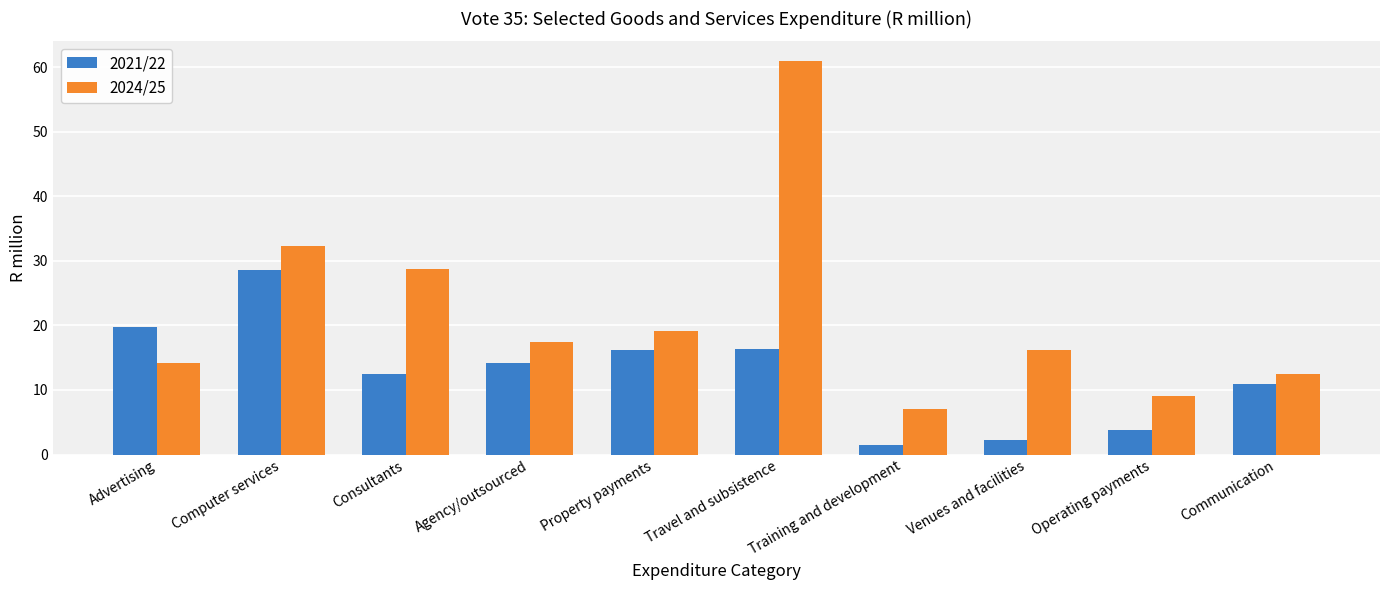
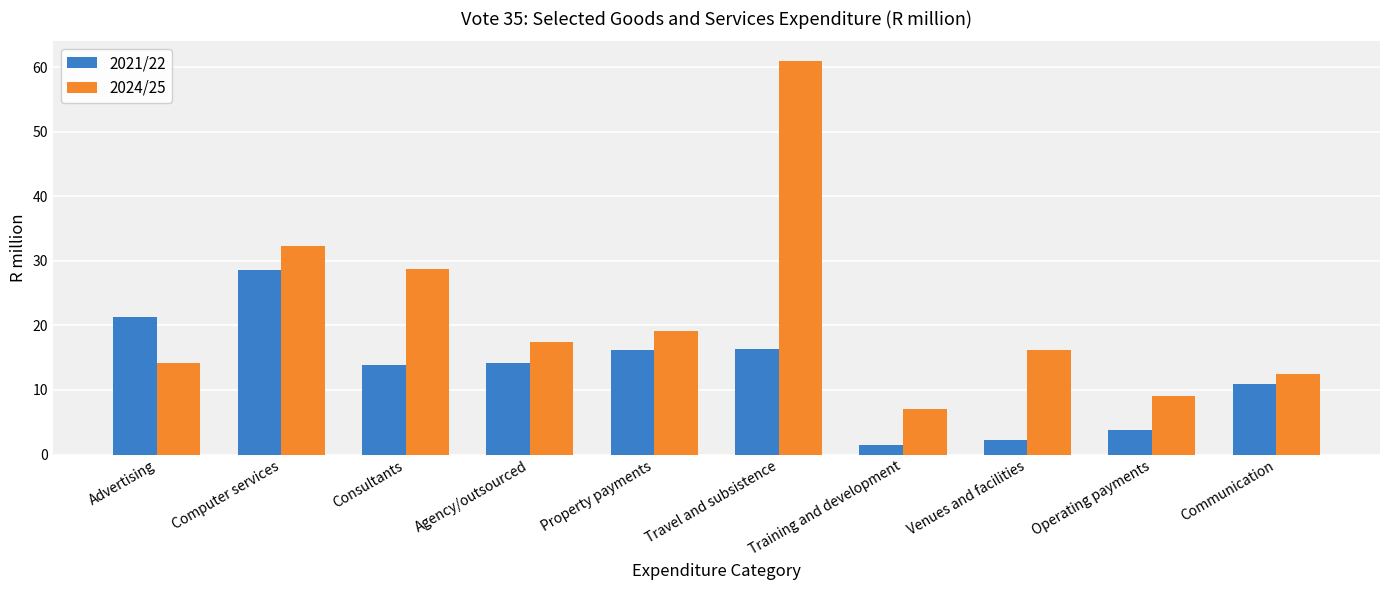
2021/22, Advertising: 20 -> 21
2021/22, Consultants: 12 -> 14
